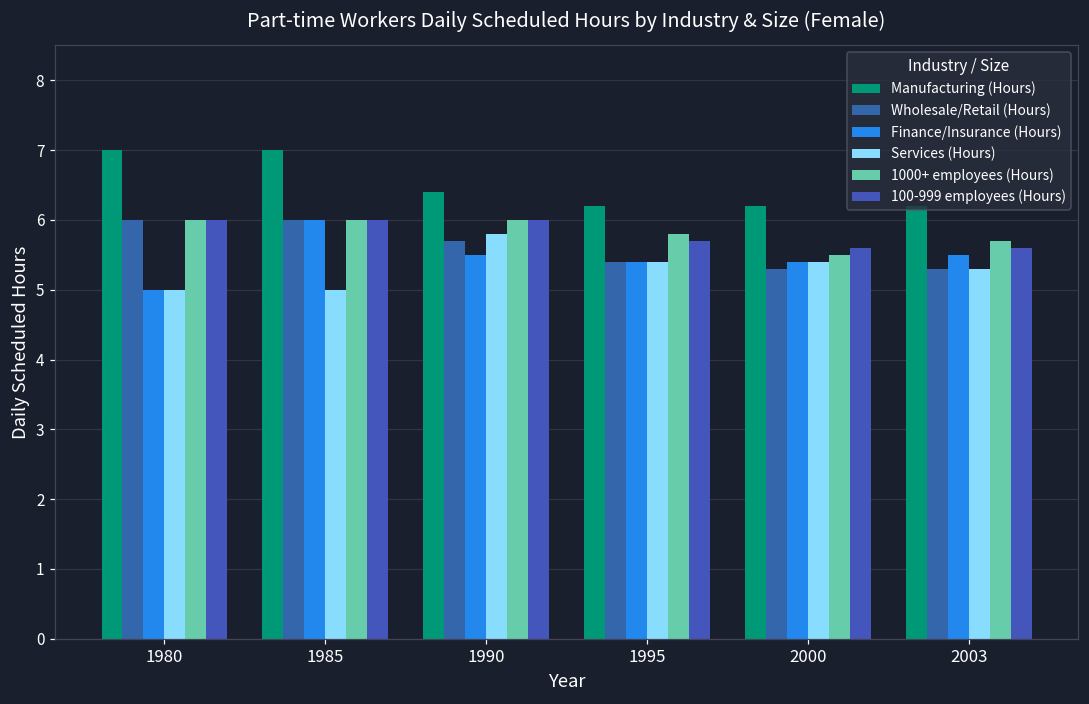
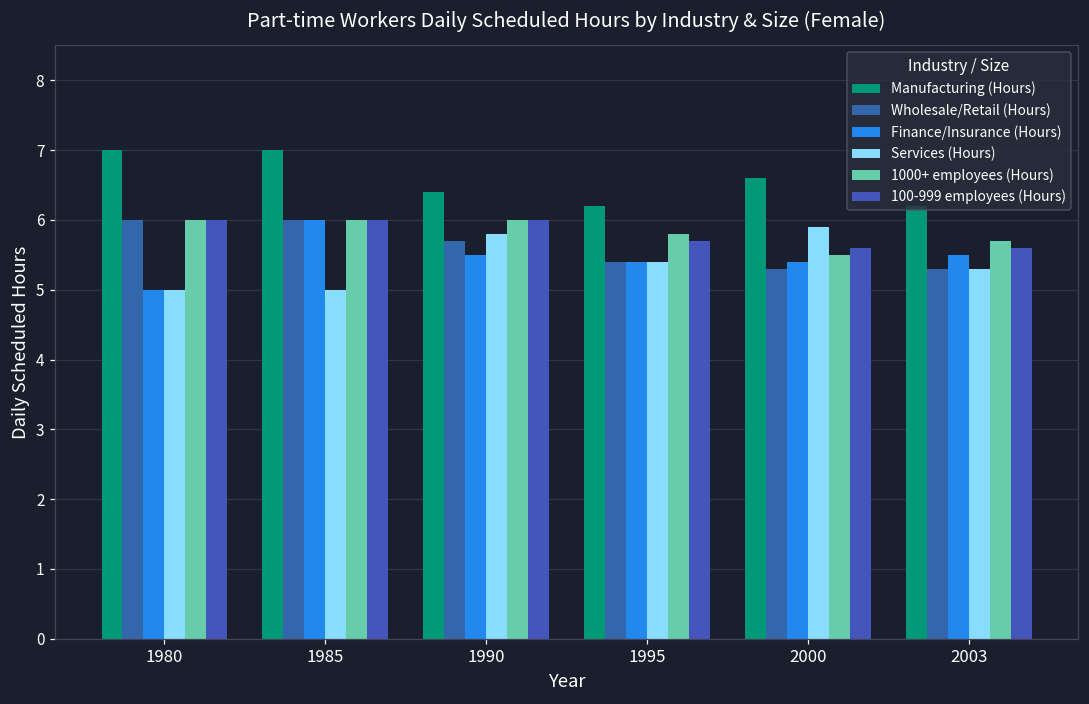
Manufacturing (Hours), 2000: 6.2 -> 6.6
Services (Hours), 2000: 5.4 -> 5.9
